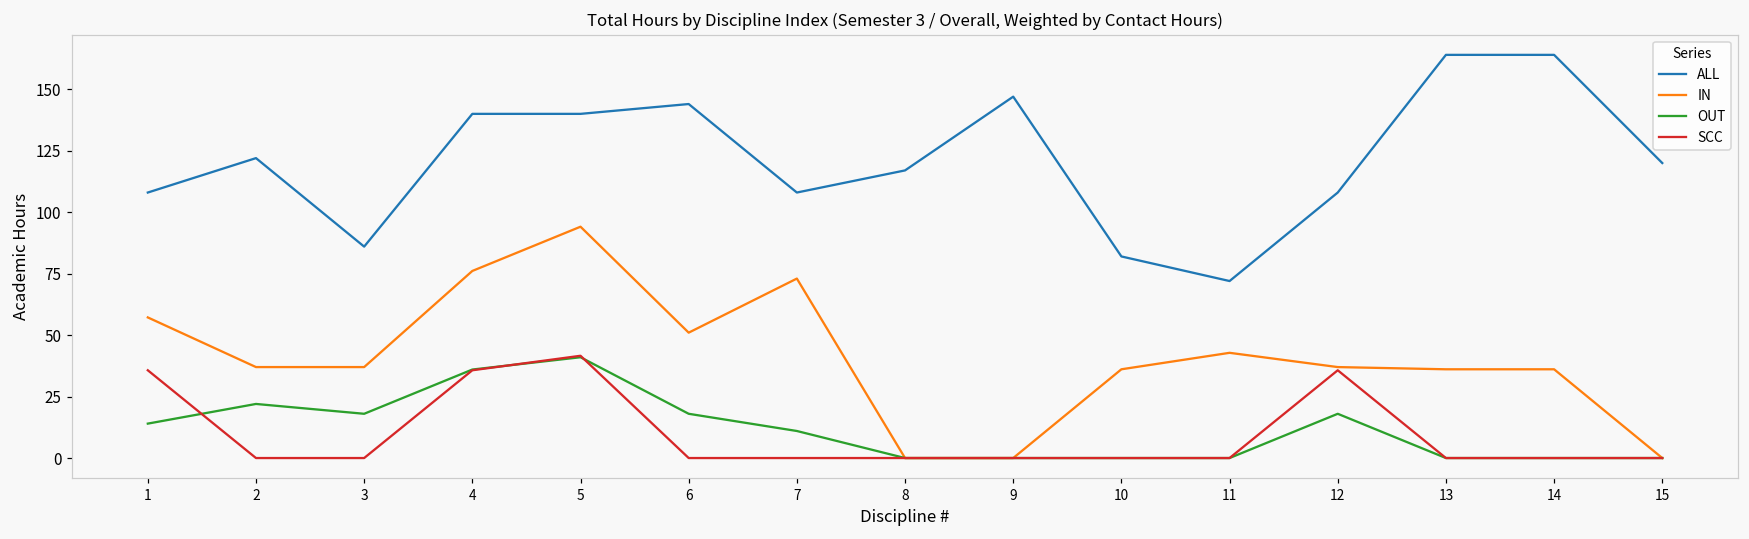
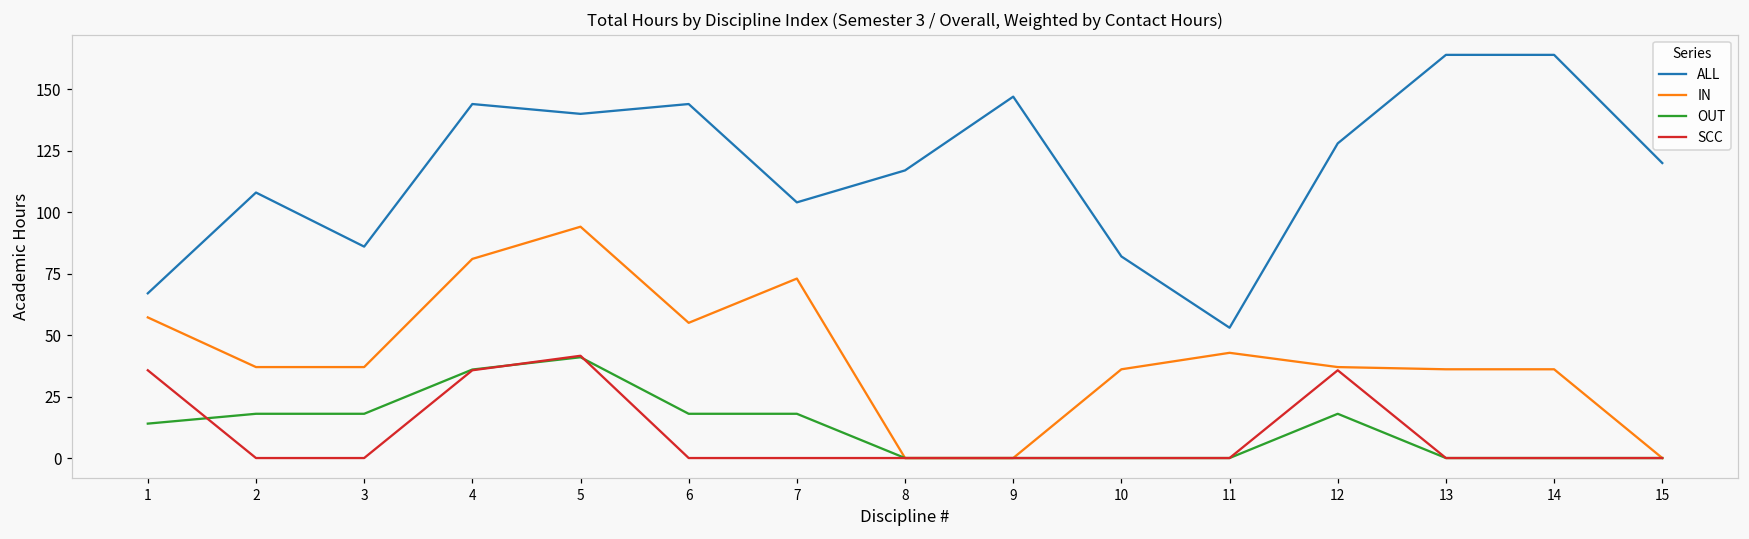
ALL, 1: 108 -> 67
ALL, 2: 122 -> 108
OUT, 2: 22 -> 18
ALL, 4: 140 -> 144
IN, 4: 76 -> 81
IN, 6: 51 -> 55
ALL, 7: 108 -> 104
OUT, 7: 11 -> 18
ALL, 11: 72 -> 53
ALL, 12: 108 -> 128
